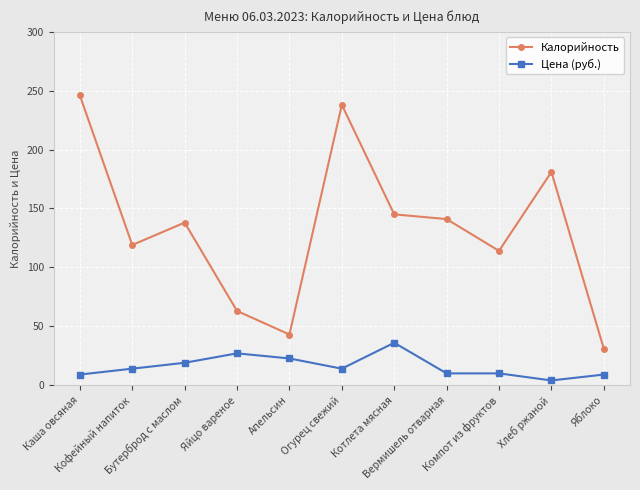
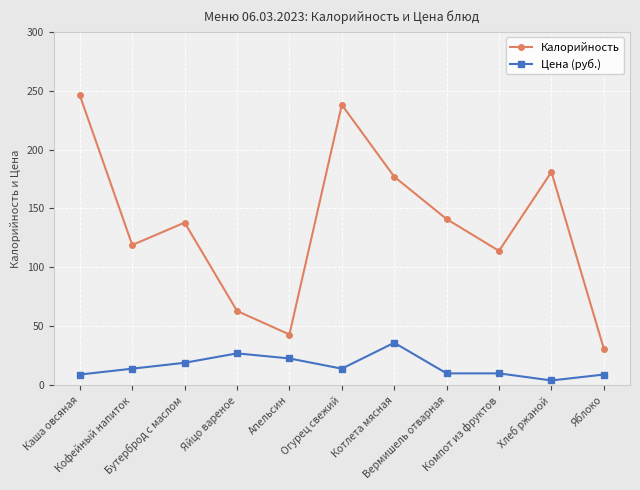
Калорийность, Котлета мясная: 145 -> 177
